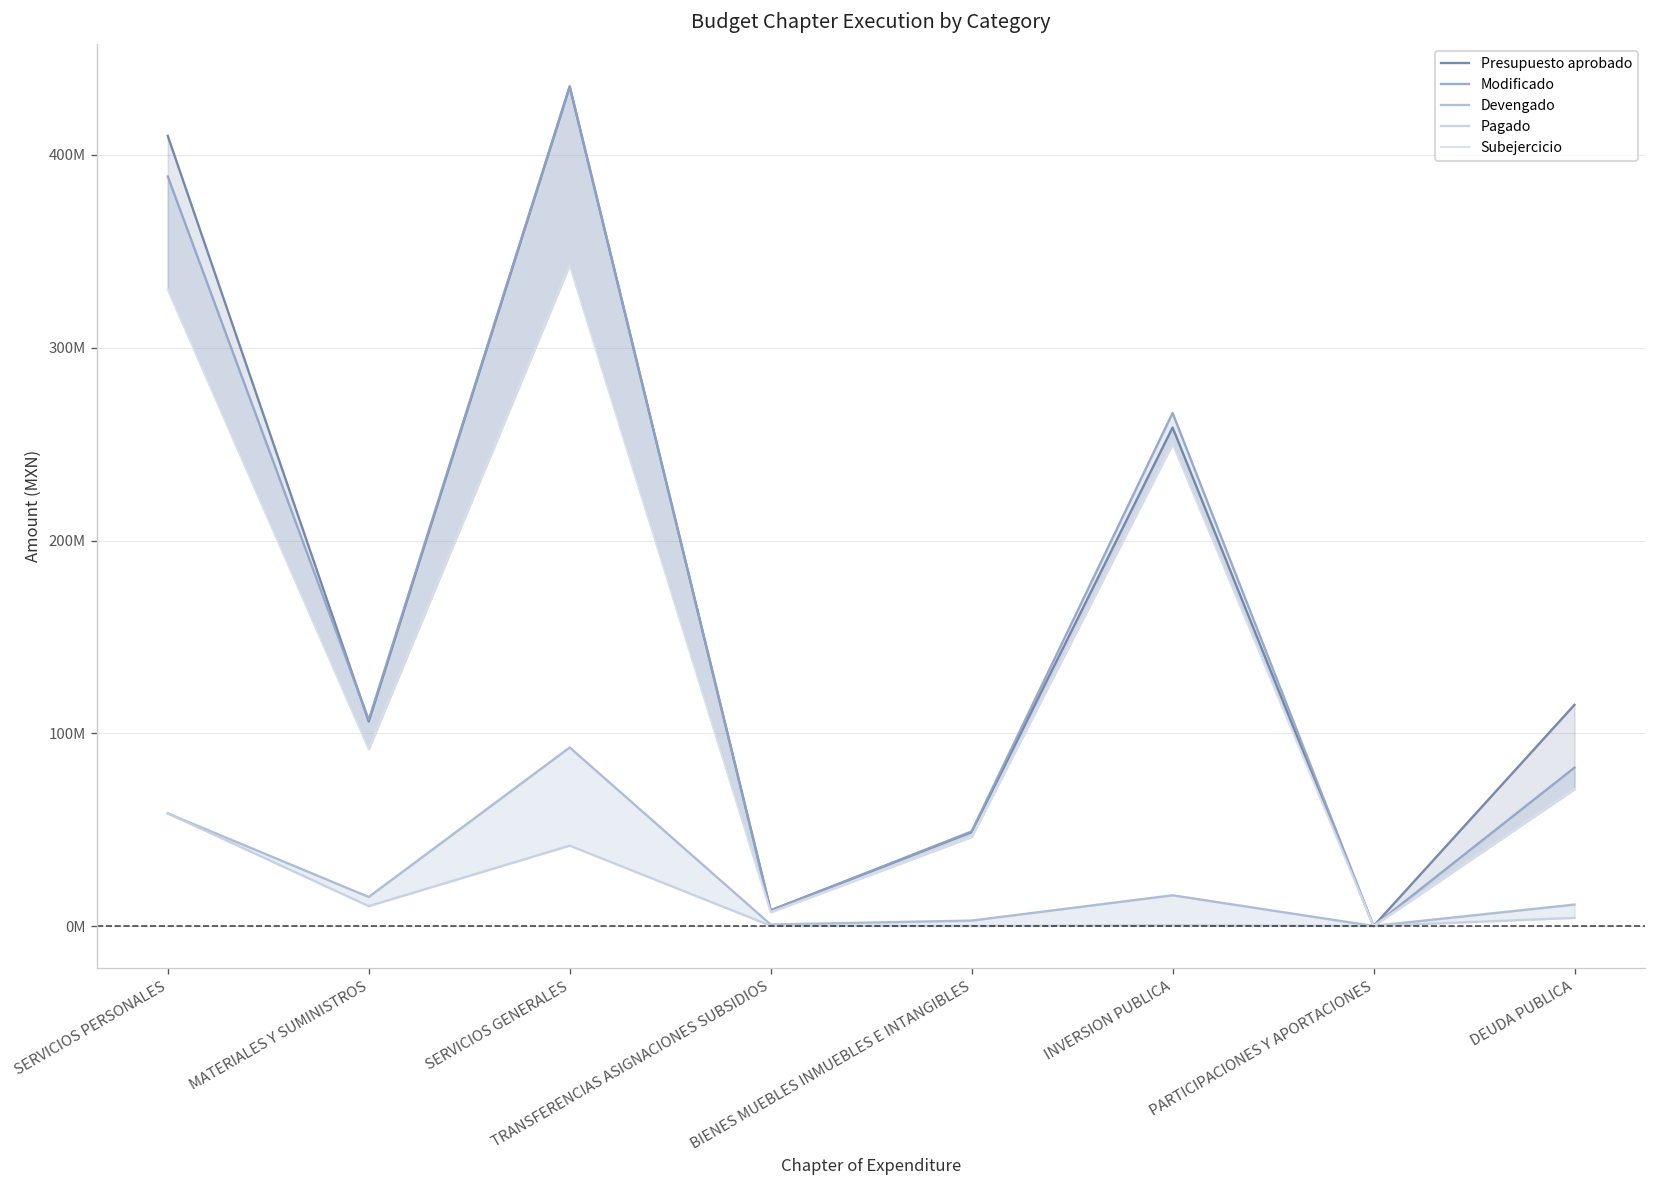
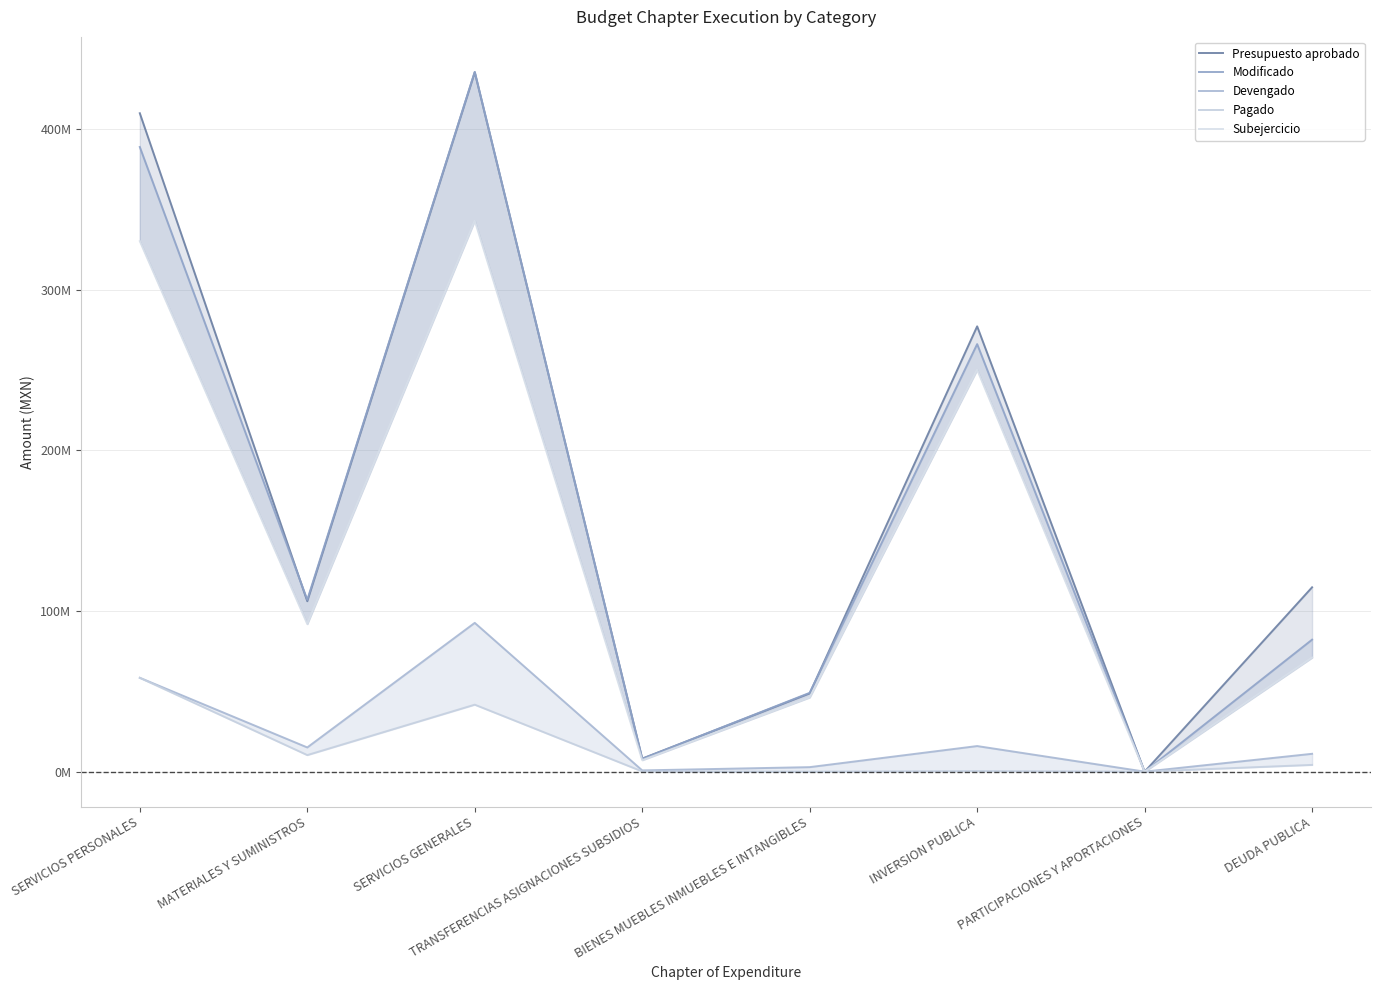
Presupuesto aprobado, INVERSION PUBLICA: 259000000 -> 277000000
